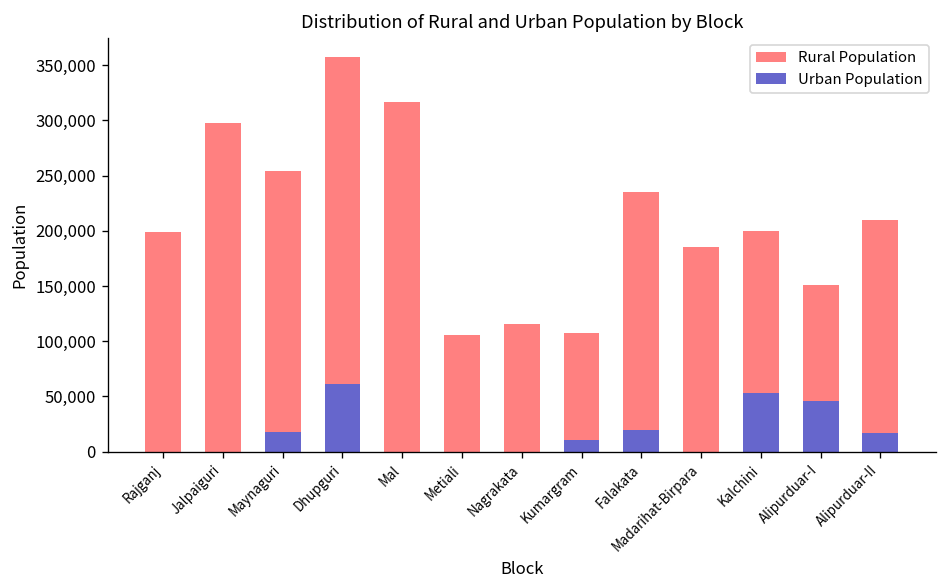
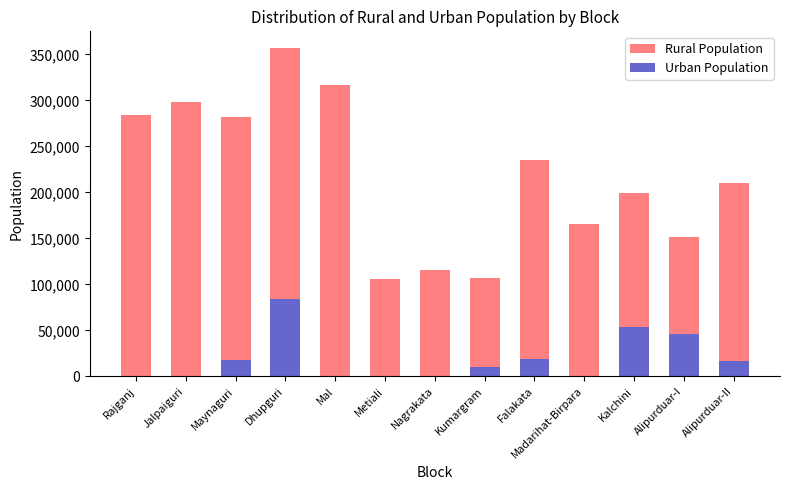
Rural Population, Rajganj: 200,000 -> 280,000
Rural Population, Maynaguri: 250,000 -> 280,000
Urban Population, Dhupguri: 60,000 -> 80,000
Rural Population, Madarihat-Birpara: 190,000 -> 170,000
